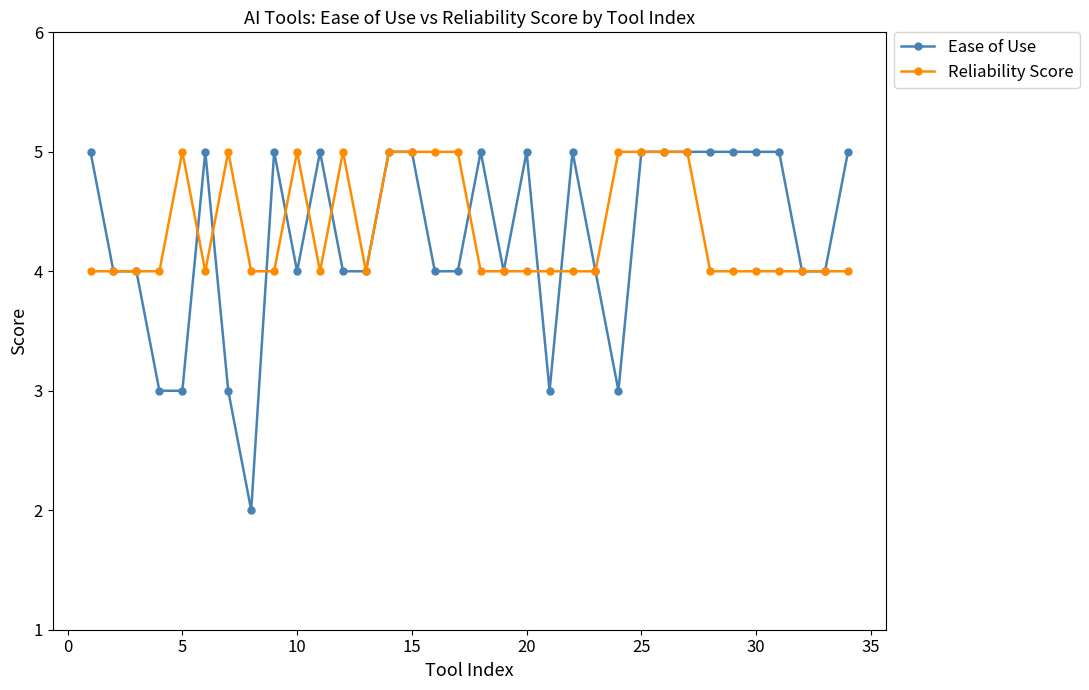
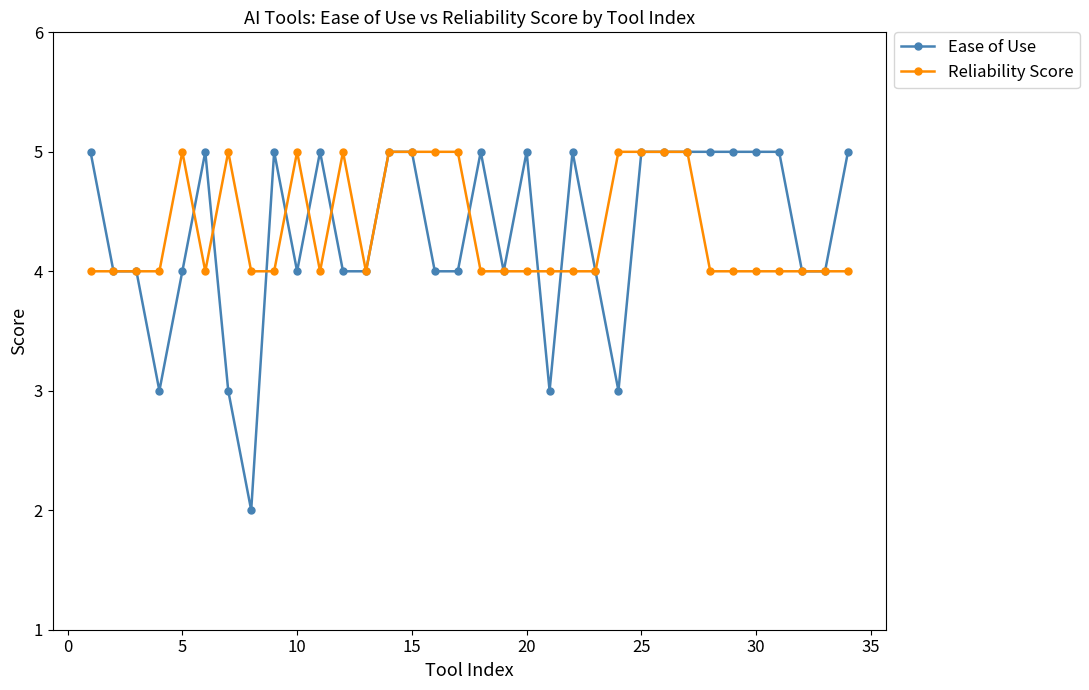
Ease of Use, 5: 3 -> 4
